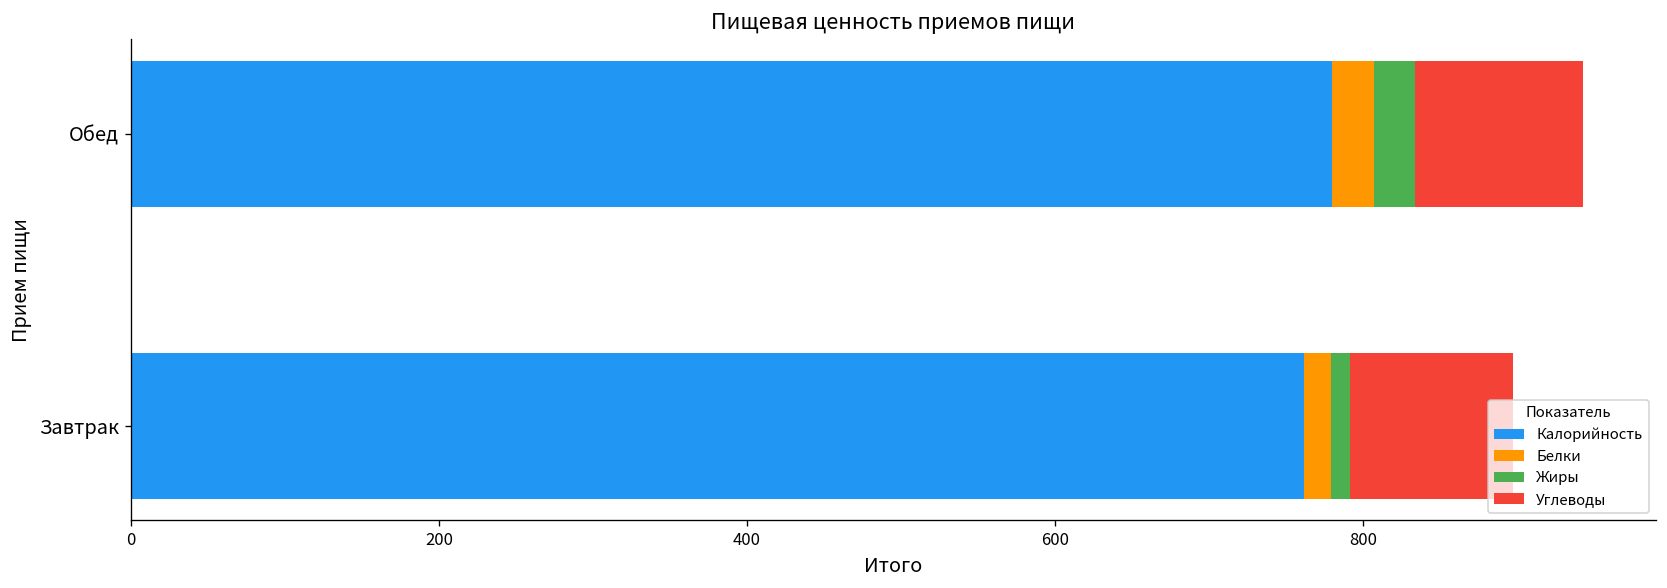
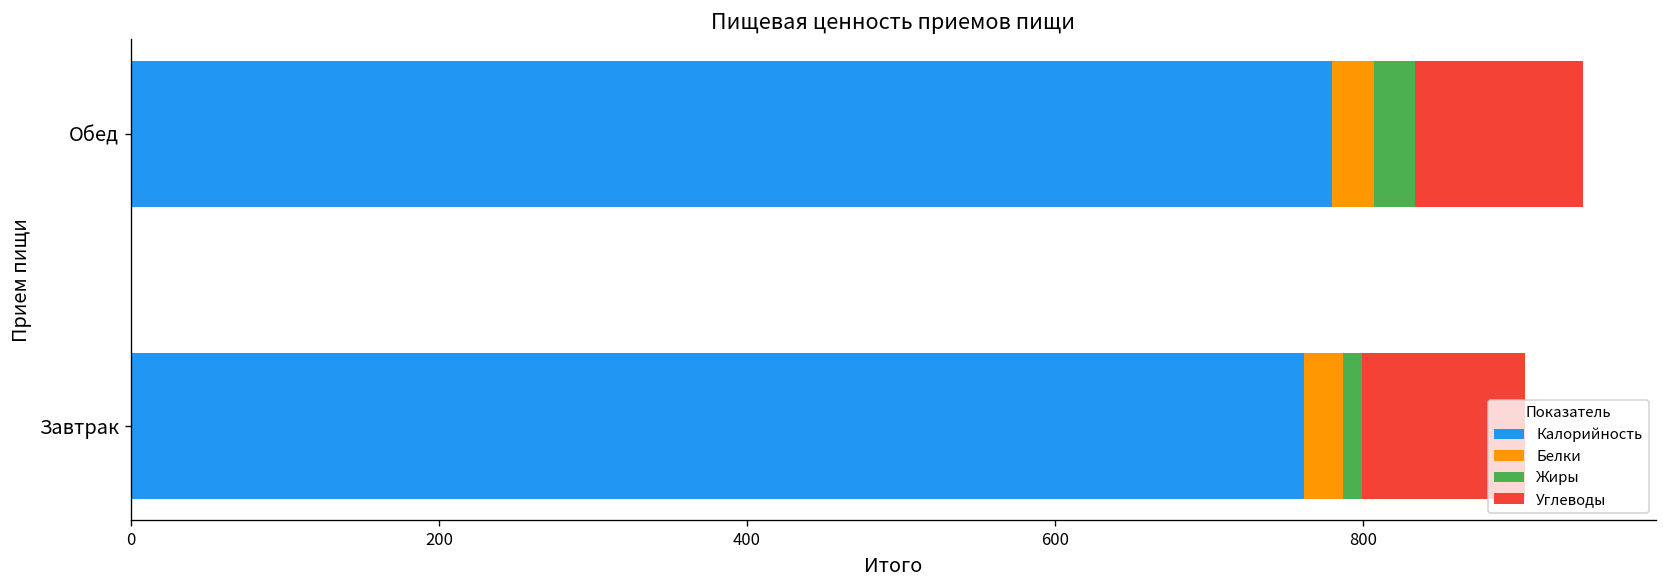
Белки, Завтрак: 17 -> 25
